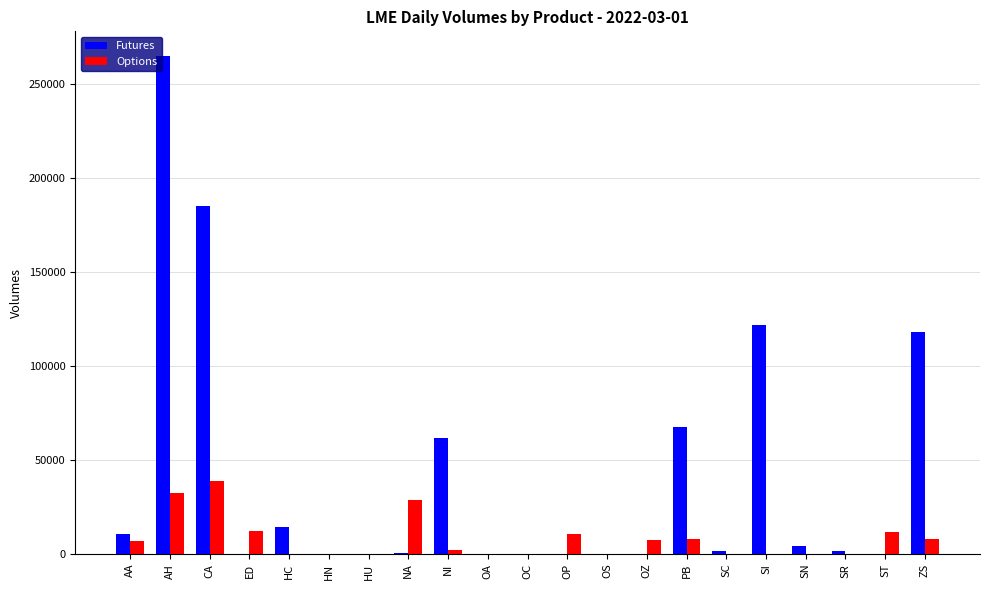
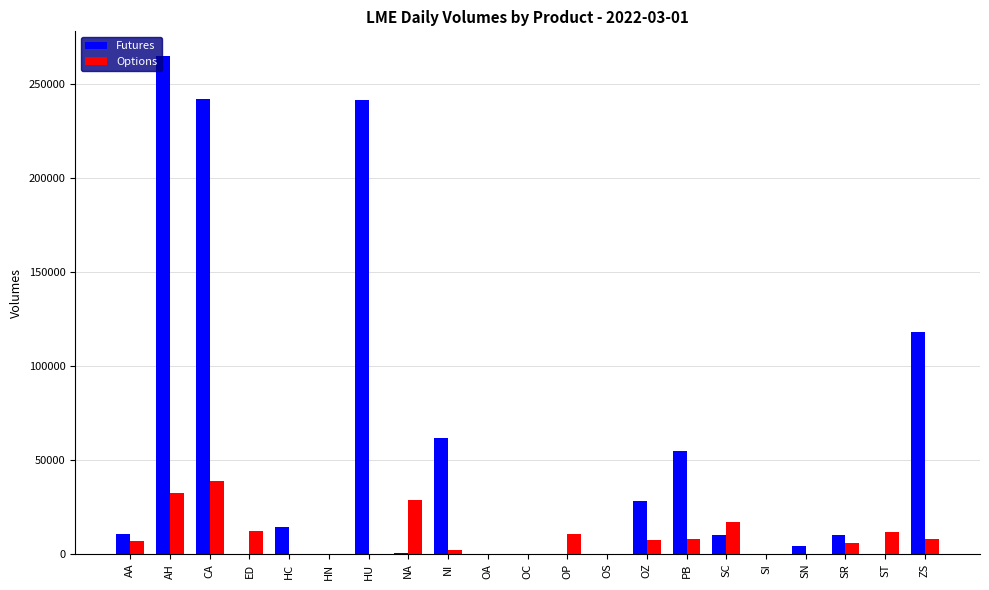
Futures, CA: 185000 -> 242000
Futures, HU: 0 -> 242000
Futures, OZ: 0 -> 28000
Futures, PB: 68000 -> 55000
Futures, SC: 2000 -> 10000
Options, SC: 0 -> 17000
Futures, SI: 122000 -> 0
Futures, SR: 1000 -> 10000
Options, SR: 0 -> 6000
